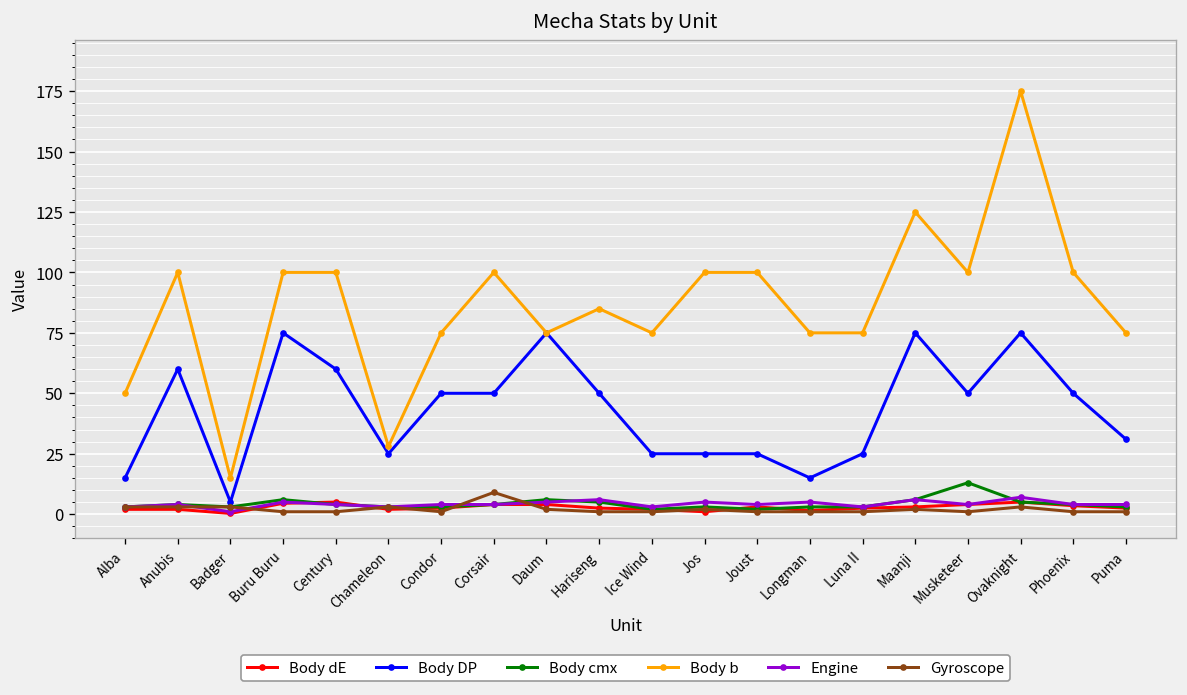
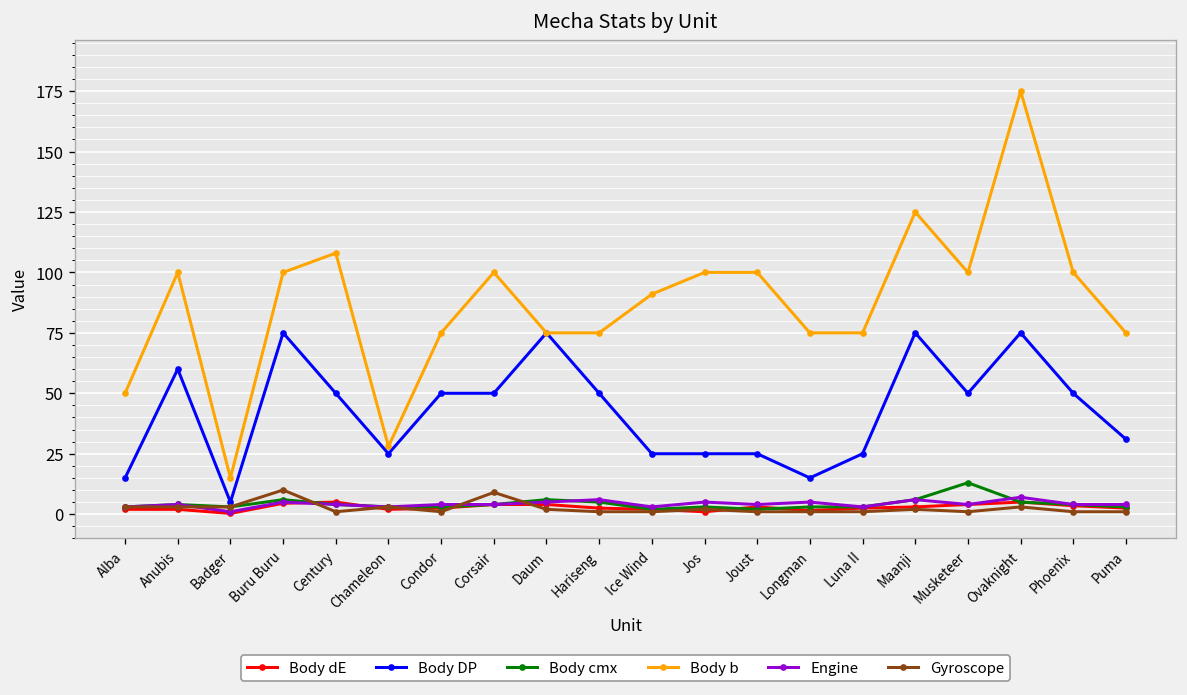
Gyroscope, Buru Buru: 1 -> 10
Body DP, Century: 60 -> 50
Body b, Century: 100 -> 108
Body b, Hariseng: 85 -> 75
Body b, Ice Wind: 75 -> 91
